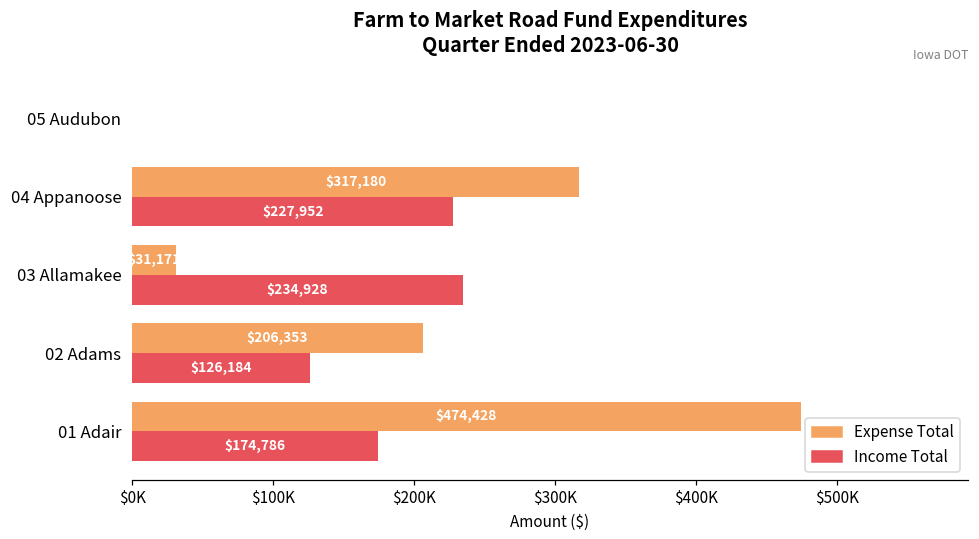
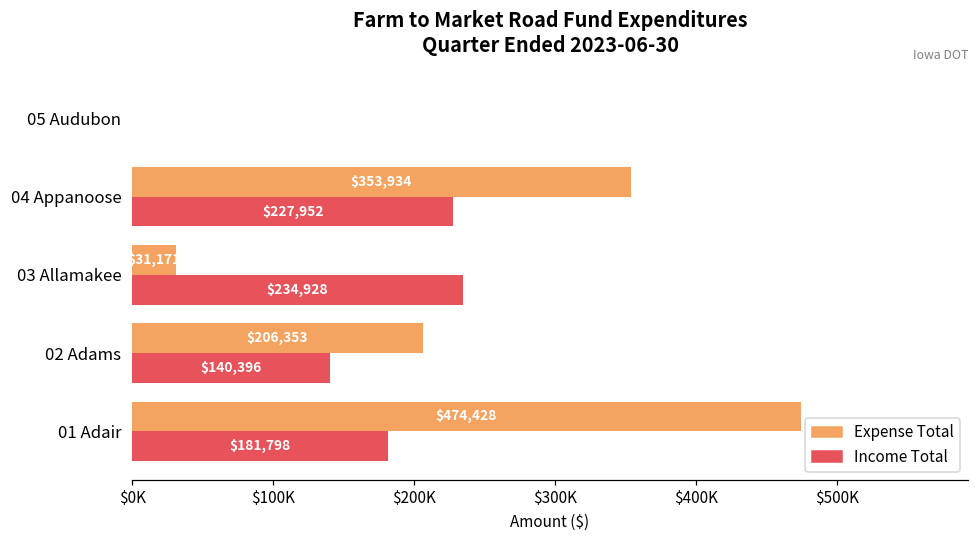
Expense Total, 04 Appanoose: $317,180 -> $353,934
Income Total, 02 Adams: $126,184 -> $140,396
Income Total, 01 Adair: $174,786 -> $181,798
